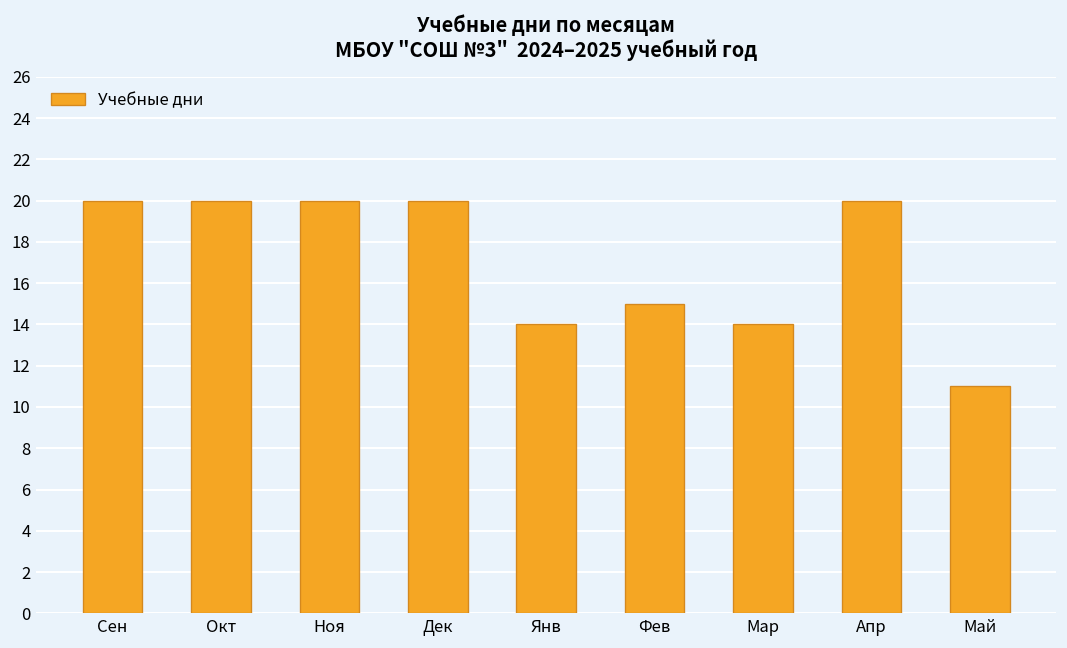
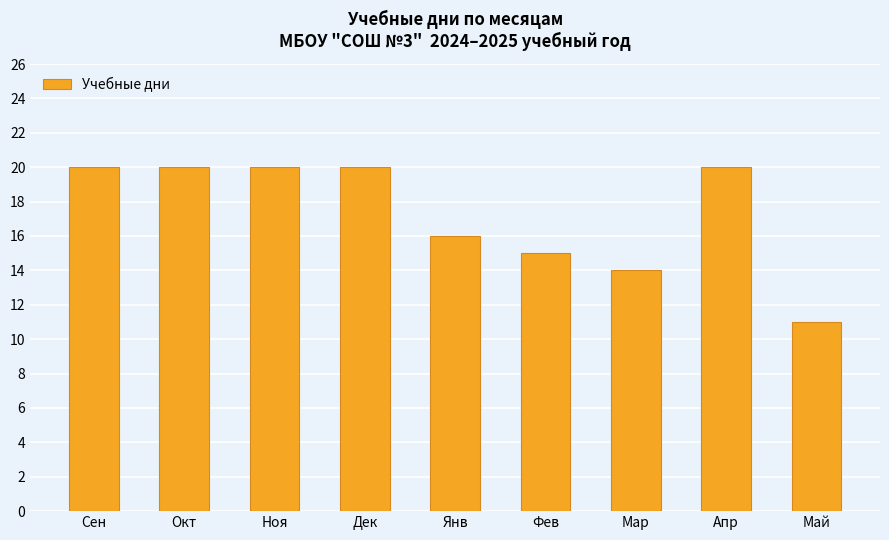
Янв: 14 -> 16
